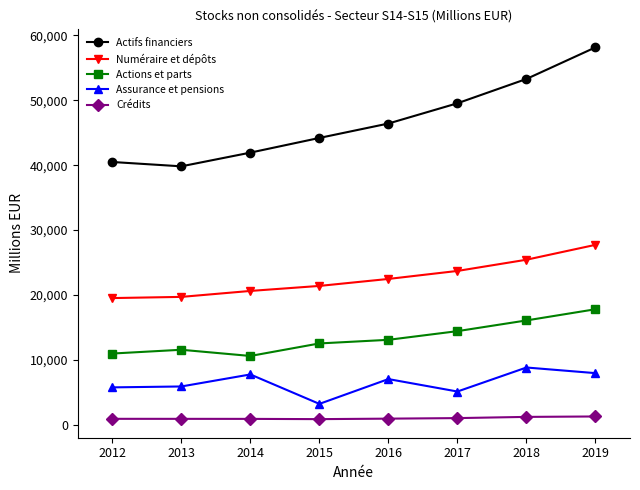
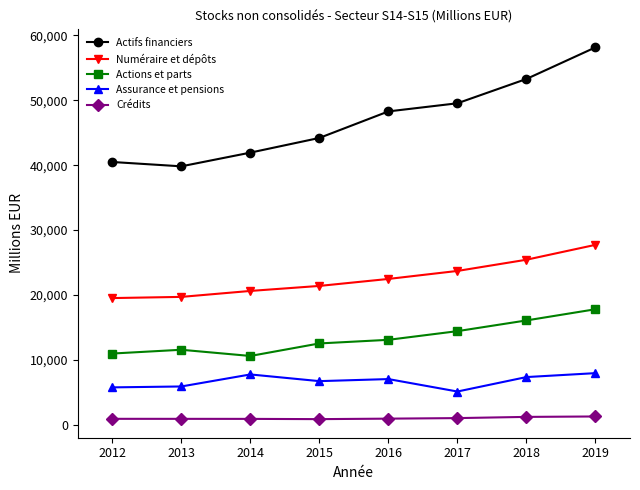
Assurance et pensions, 2015: 3,000 -> 7,000
Actifs financiers, 2016: 46,000 -> 48,000
Assurance et pensions, 2018: 9,000 -> 7,000
